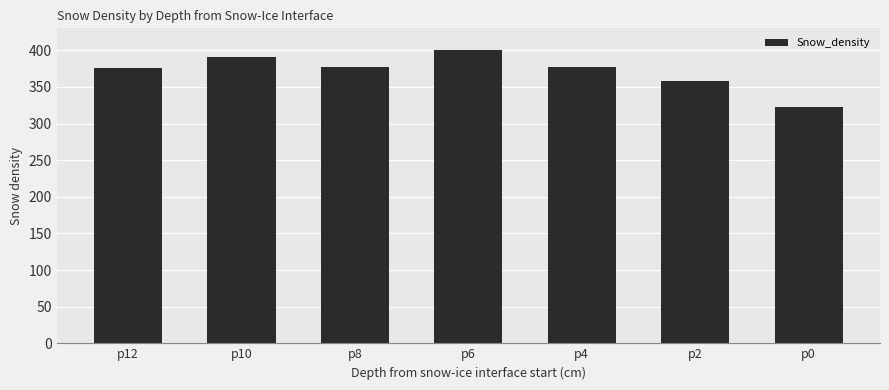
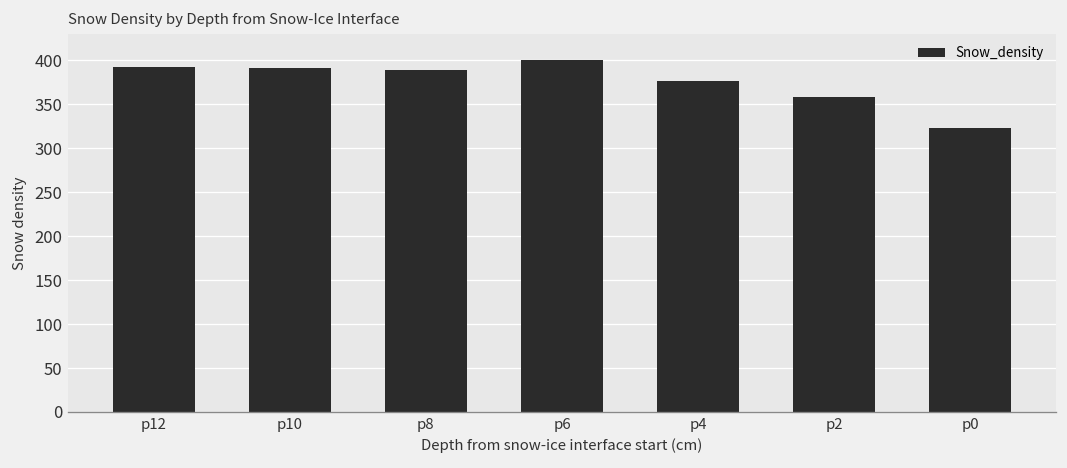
p12: 380 -> 390
p8: 380 -> 390
